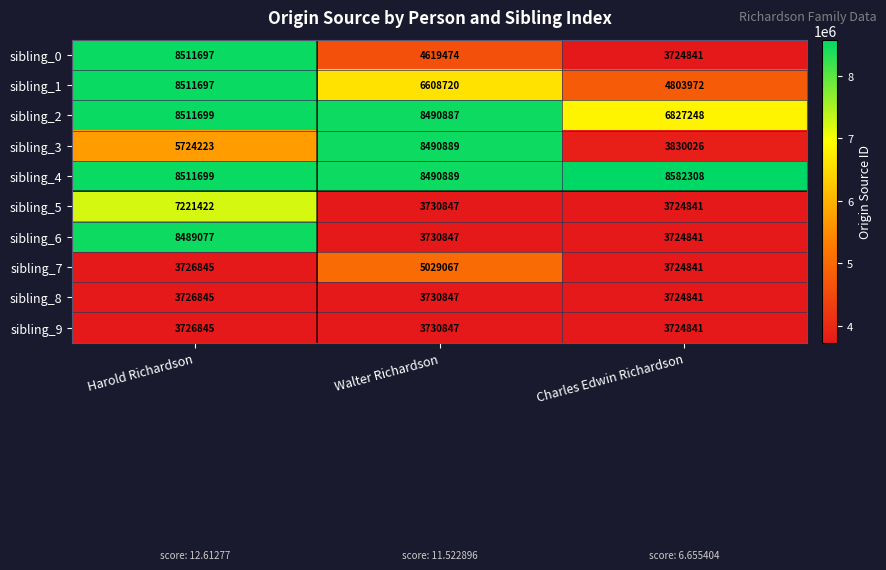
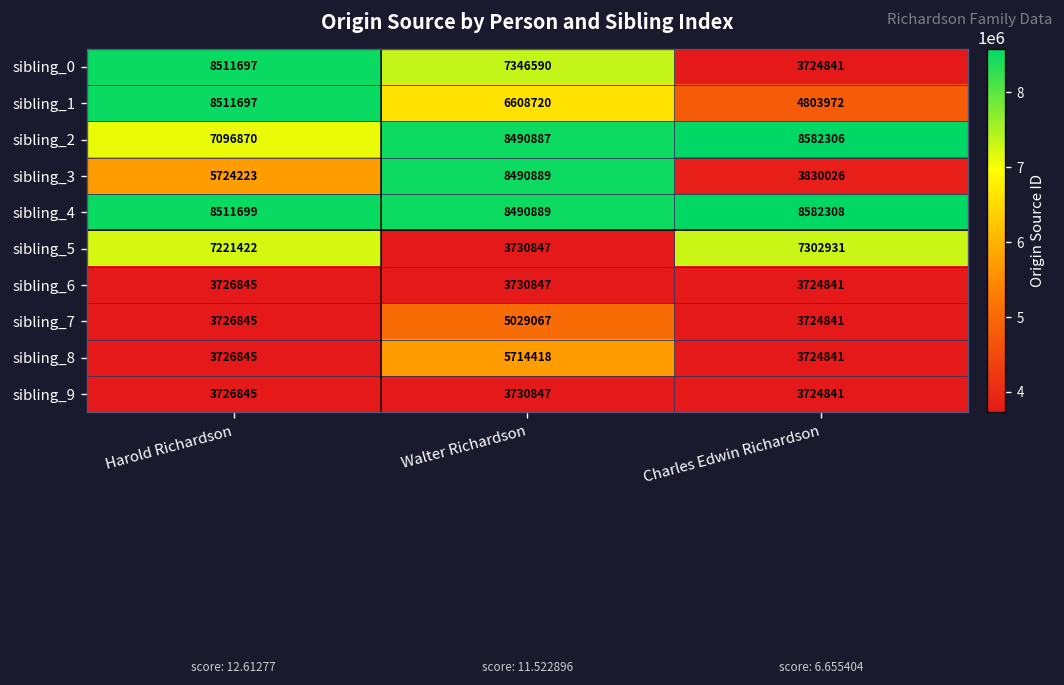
sibling_0, Walter Richardson: 4619474 -> 7346590
sibling_2, Harold Richardson: 8511699 -> 7096870
sibling_2, Charles Edwin Richardson: 6827248 -> 8582306
sibling_5, Charles Edwin Richardson: 3724841 -> 7302931
sibling_6, Harold Richardson: 8489077 -> 3726845
sibling_8, Walter Richardson: 3730847 -> 5714418
